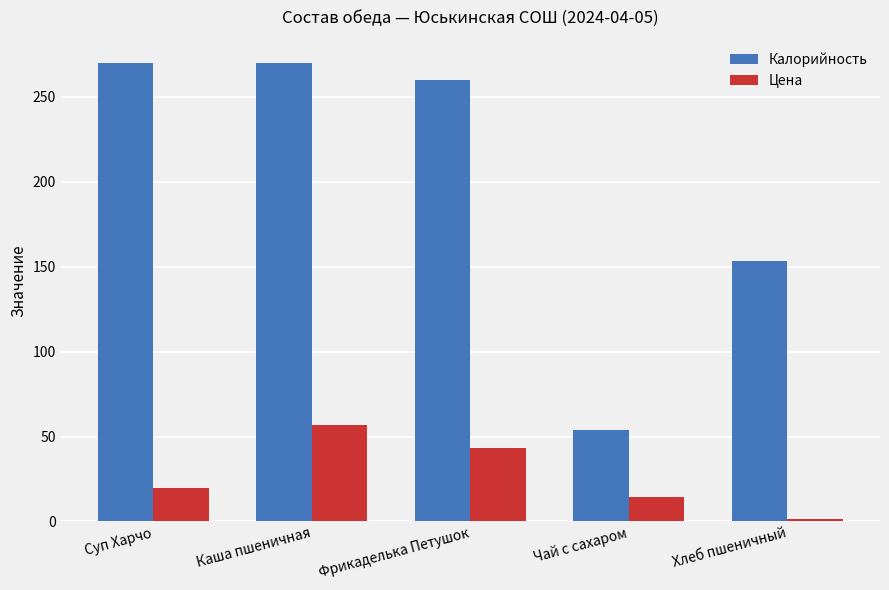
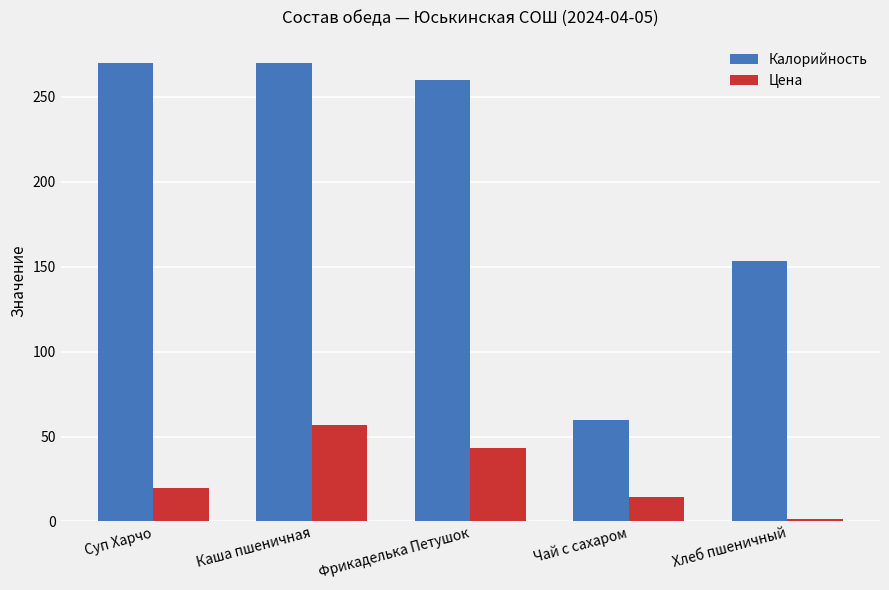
Калорийность, Чай с сахаром: 54 -> 60
